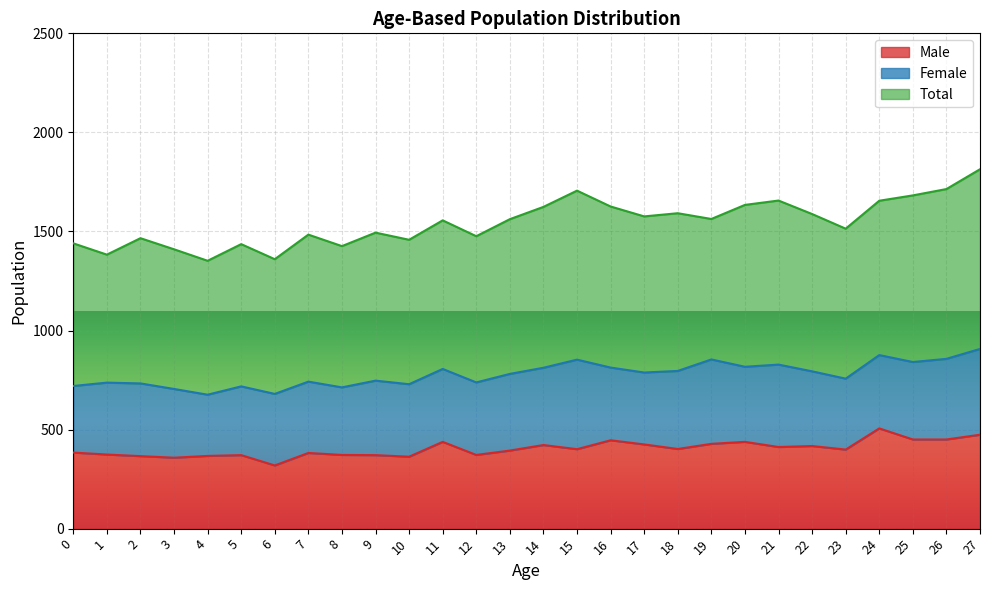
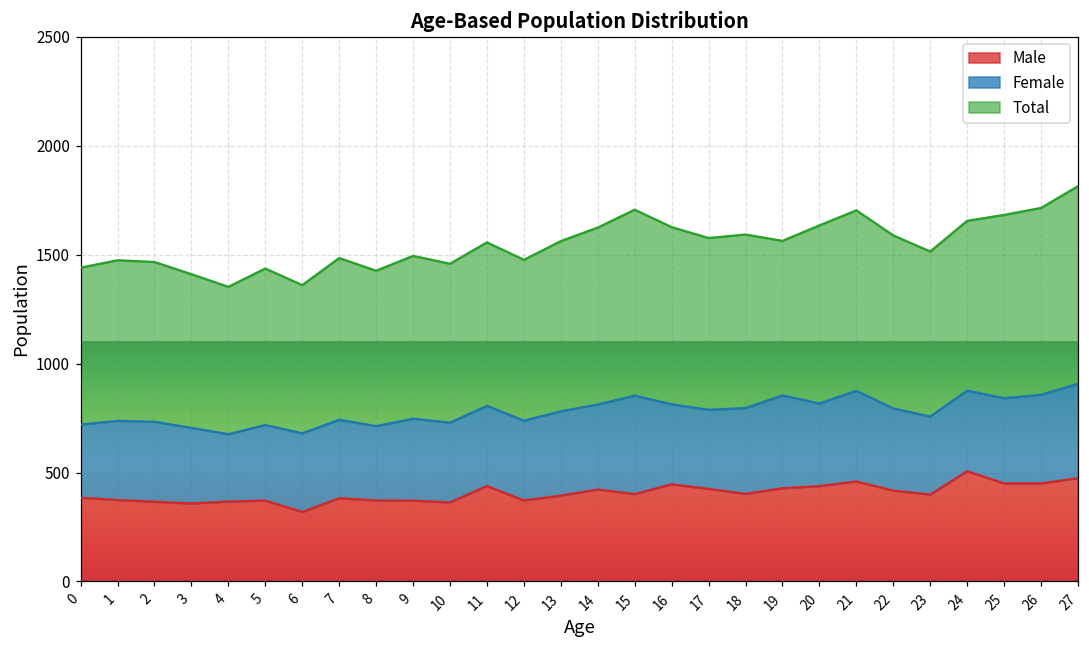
Total, 1: 650 -> 740
Male, 21: 410 -> 460
